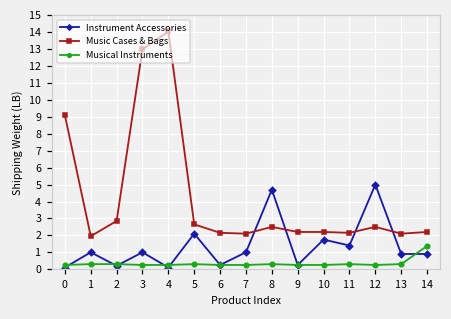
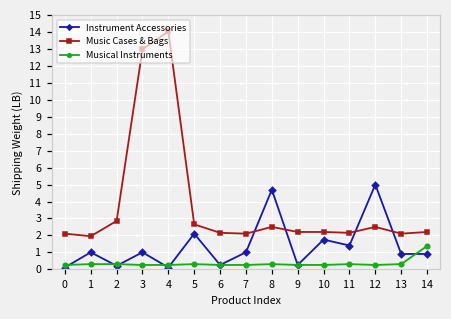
Music Cases & Bags, 0: 9.1 -> 2.1
